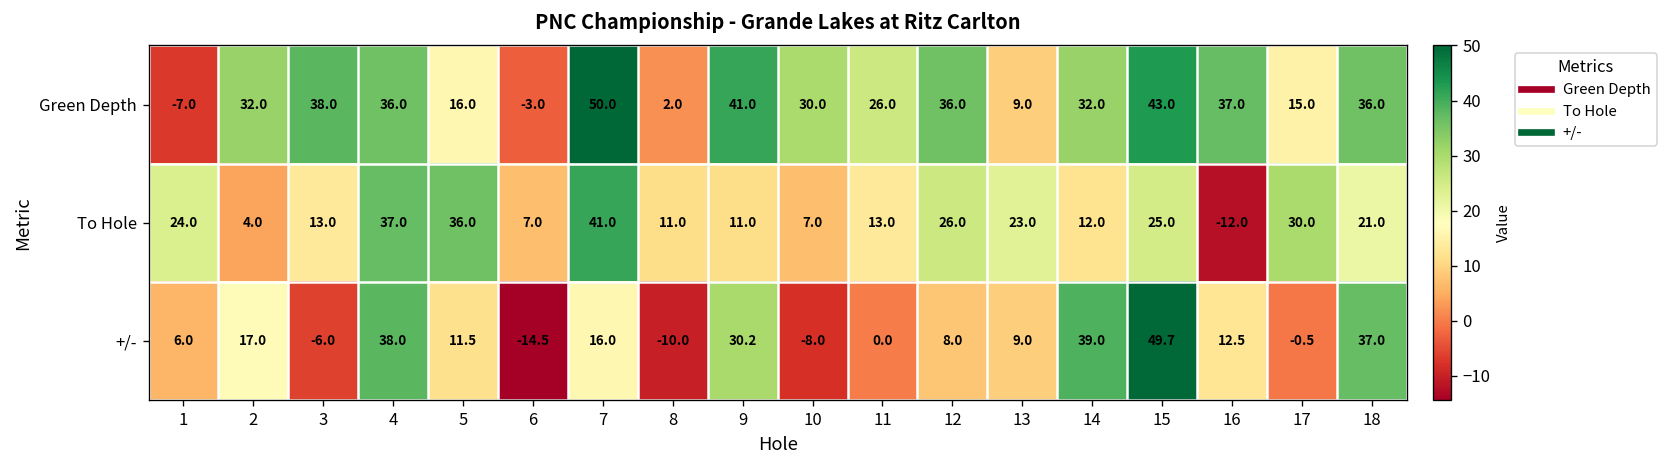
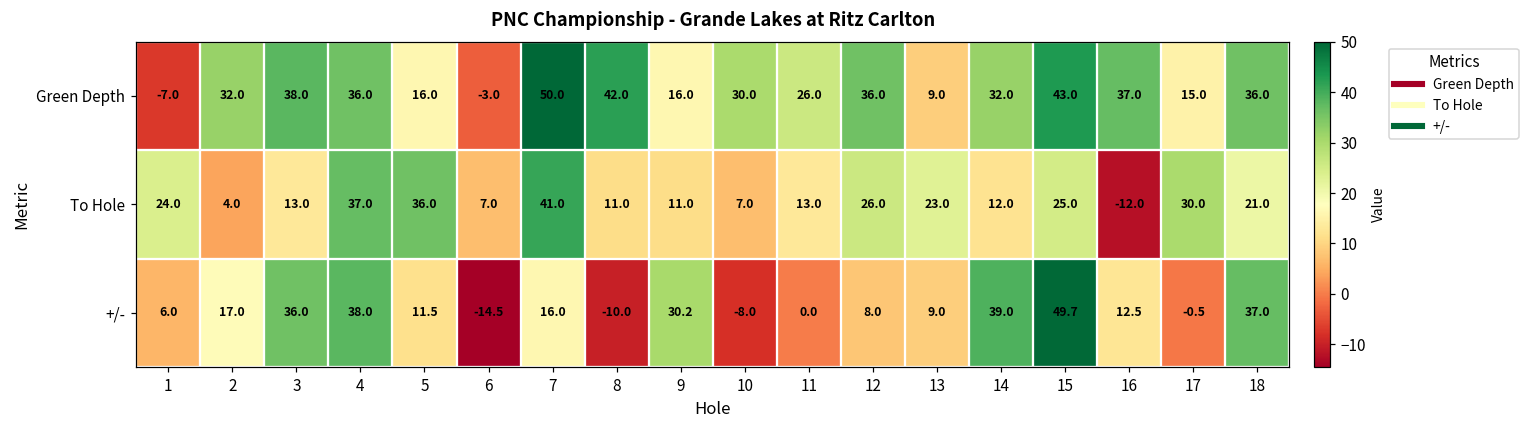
Green Depth, 8: 2.0 -> 42.0
Green Depth, 9: 41.0 -> 16.0
+/-, 3: -6.0 -> 36.0
